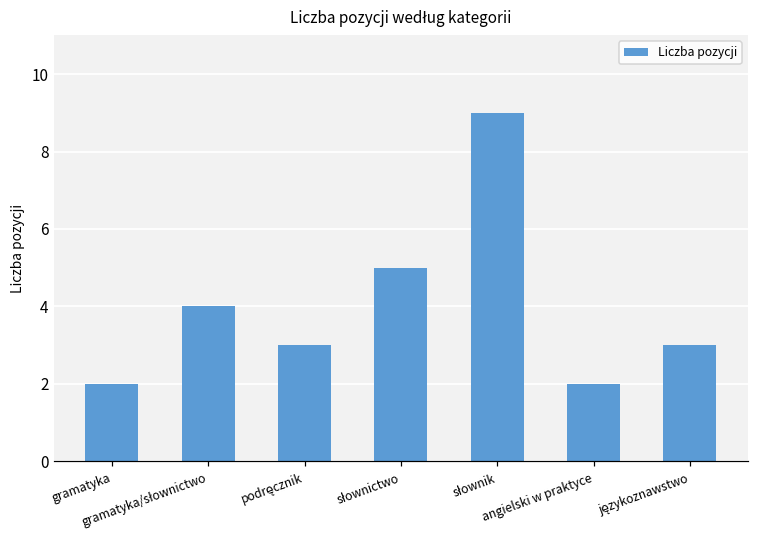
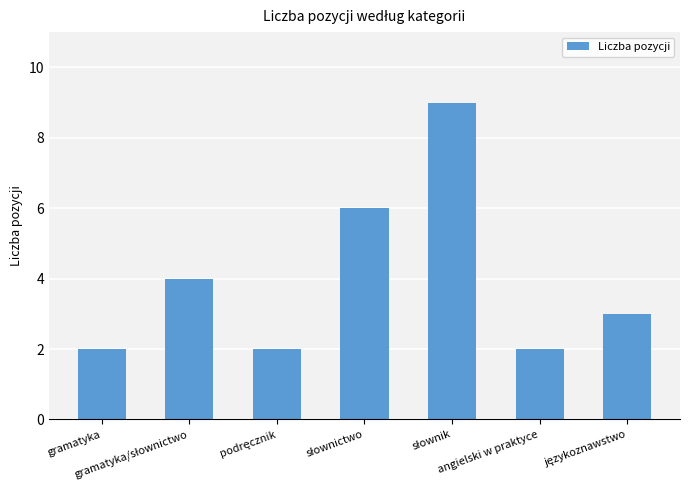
podręcznik: 3 -> 2
słownictwo: 5 -> 6
